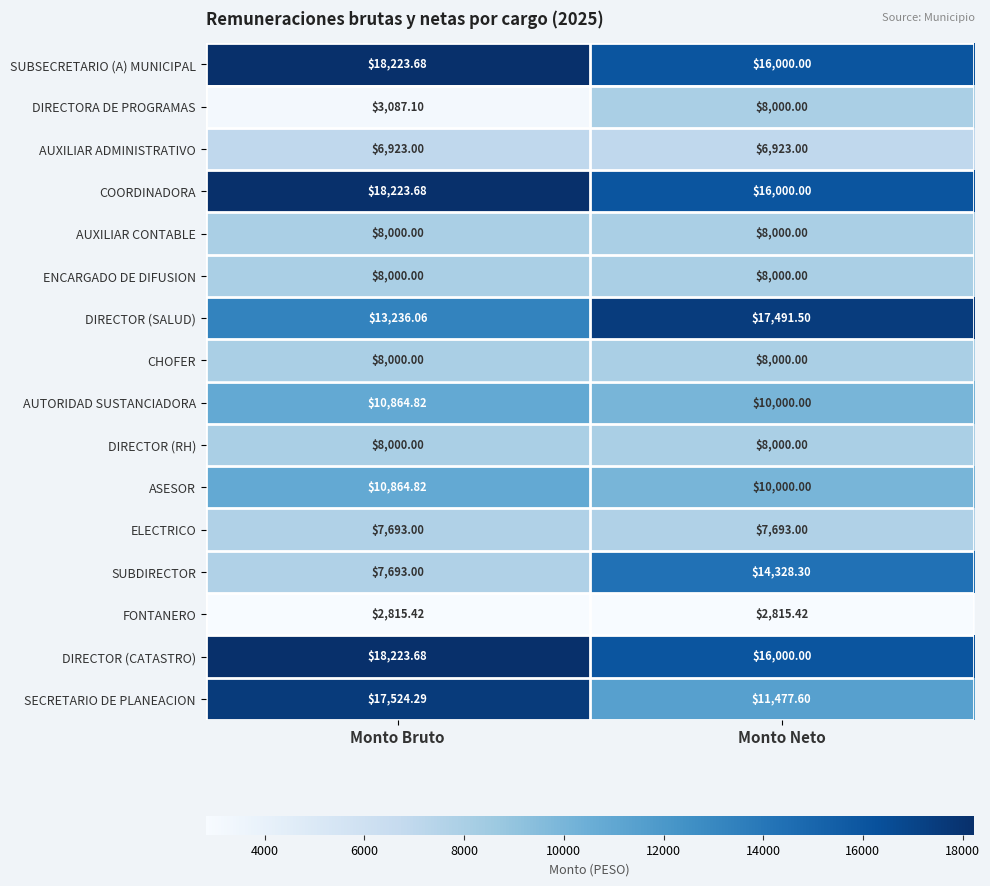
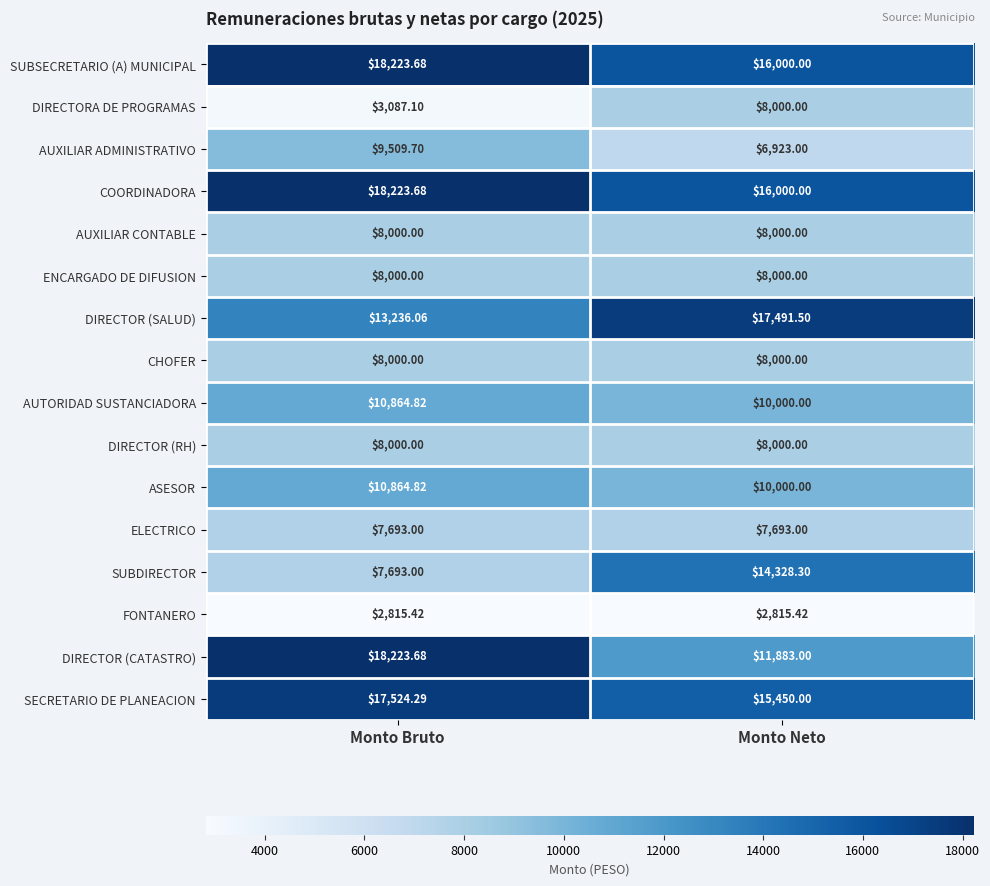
AUXILIAR ADMINISTRATIVO, Monto Bruto: $6,923.00 -> $9,509.70
DIRECTOR (CATASTRO), Monto Neto: $16,000.00 -> $11,883.00
SECRETARIO DE PLANEACION, Monto Neto: $11,477.60 -> $15,450.00
